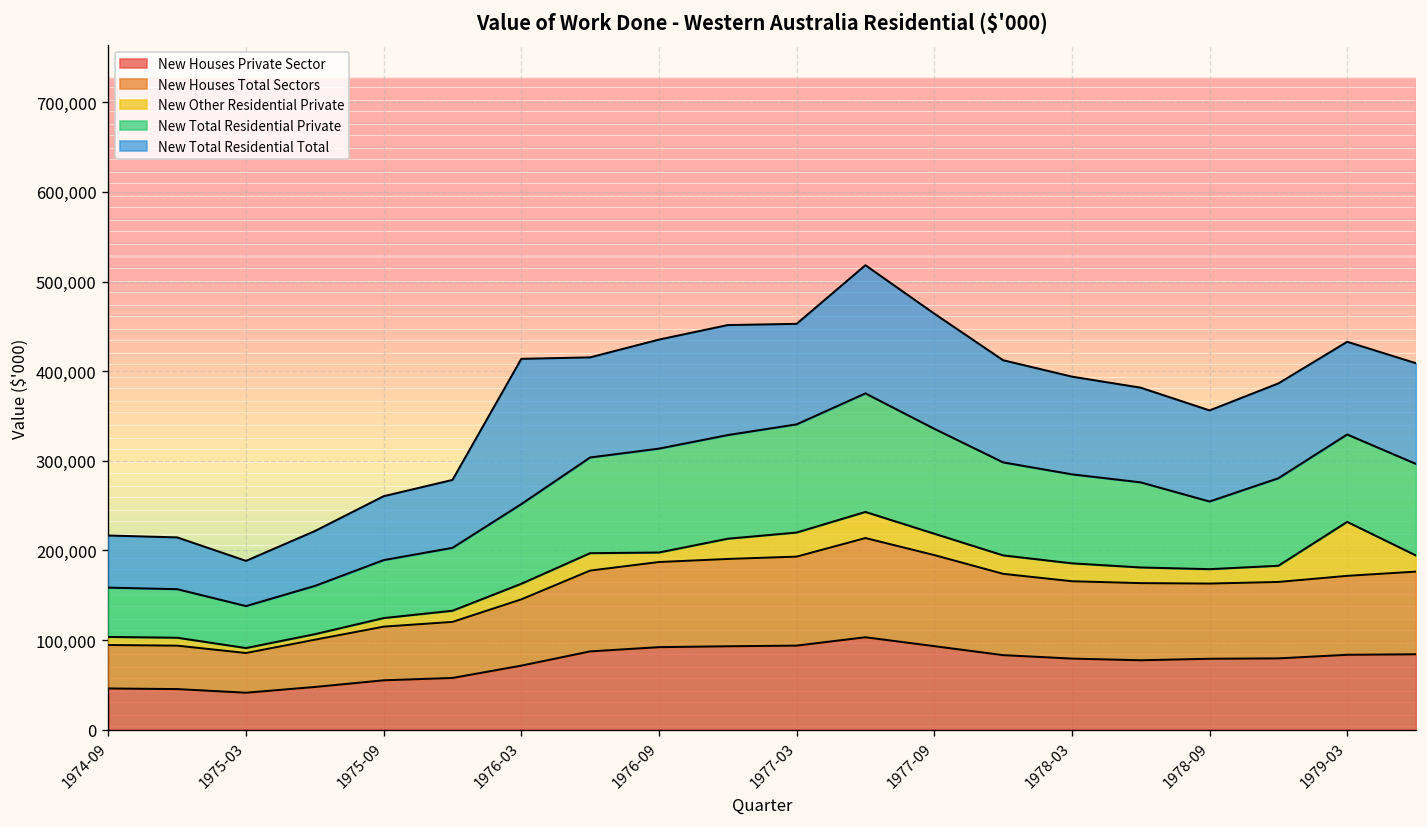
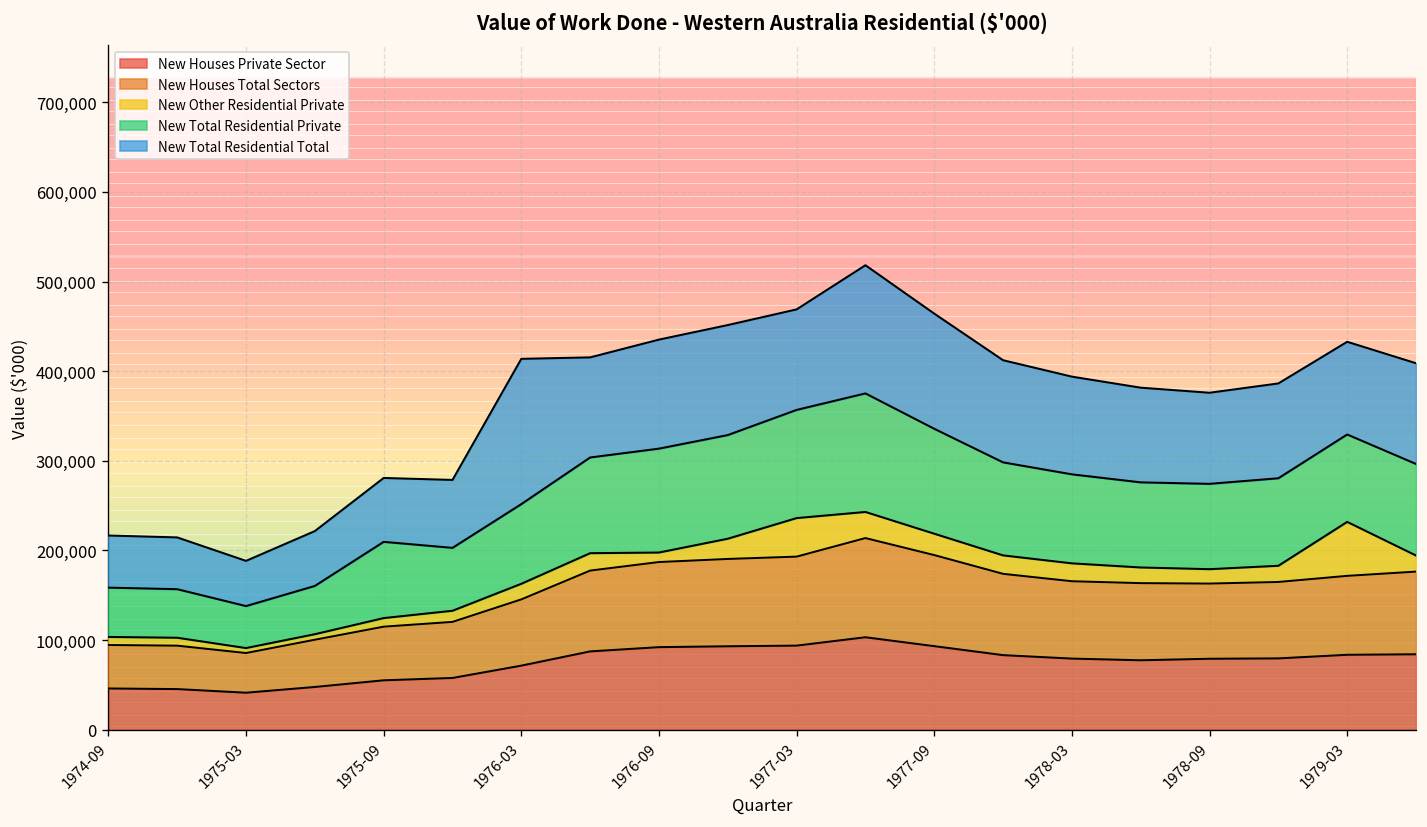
New Total Residential Private, 1975-09: 60,000 -> 90,000
New Other Residential Private, 1977-03: 30,000 -> 40,000
New Total Residential Private, 1978-09: 80,000 -> 100,000
